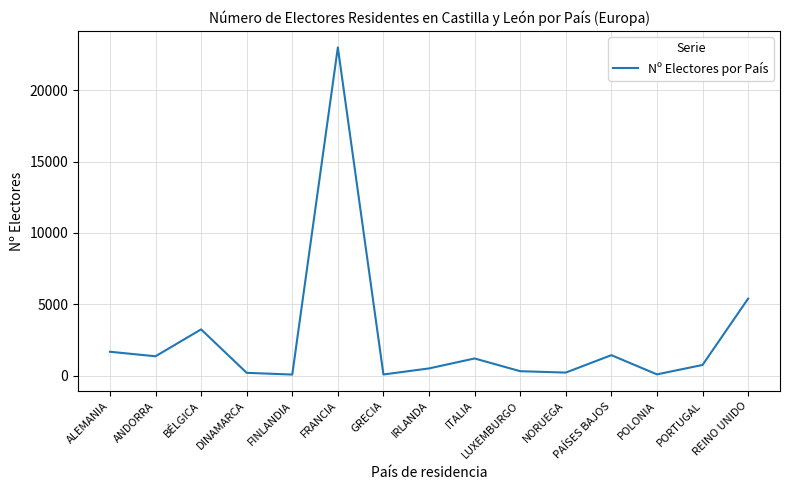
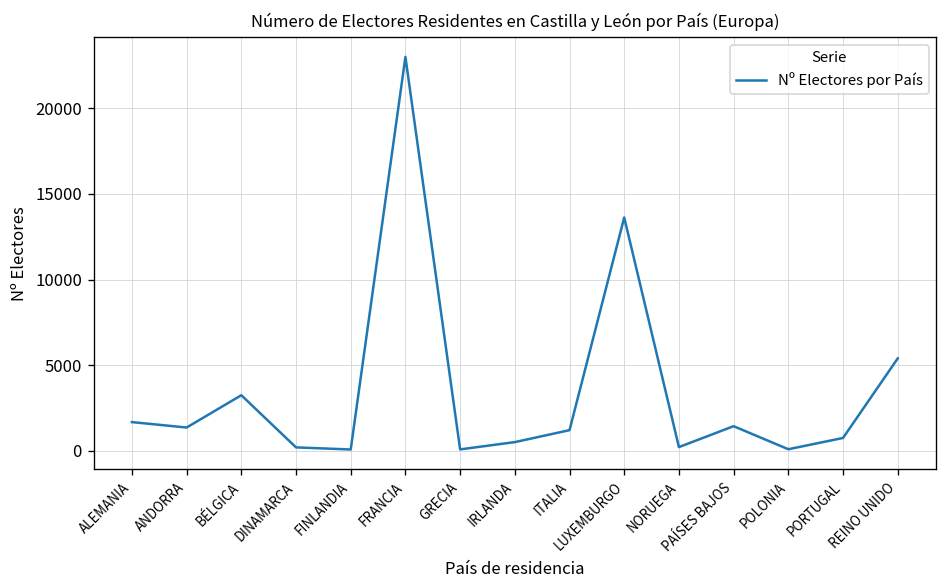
LUXEMBURGO: 300 -> 13600
